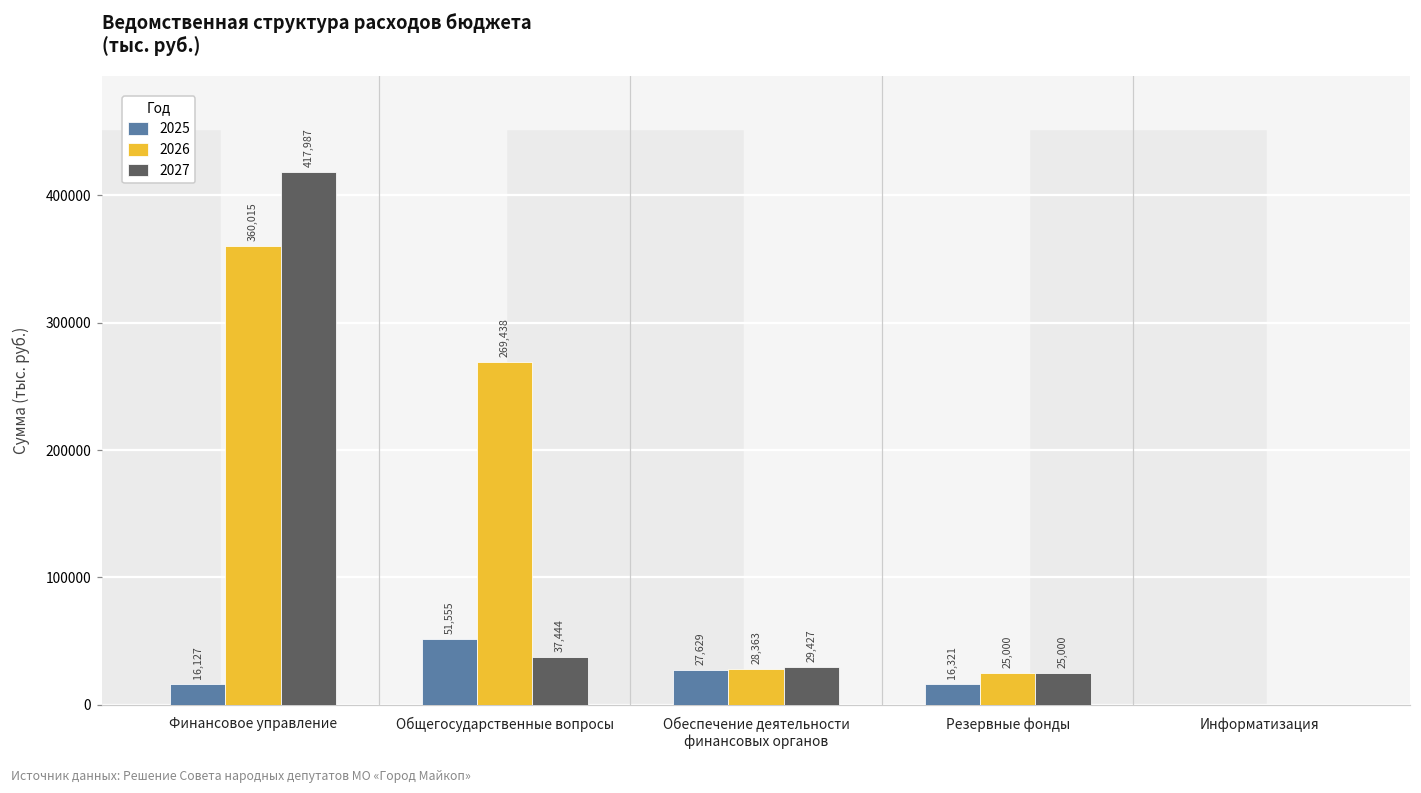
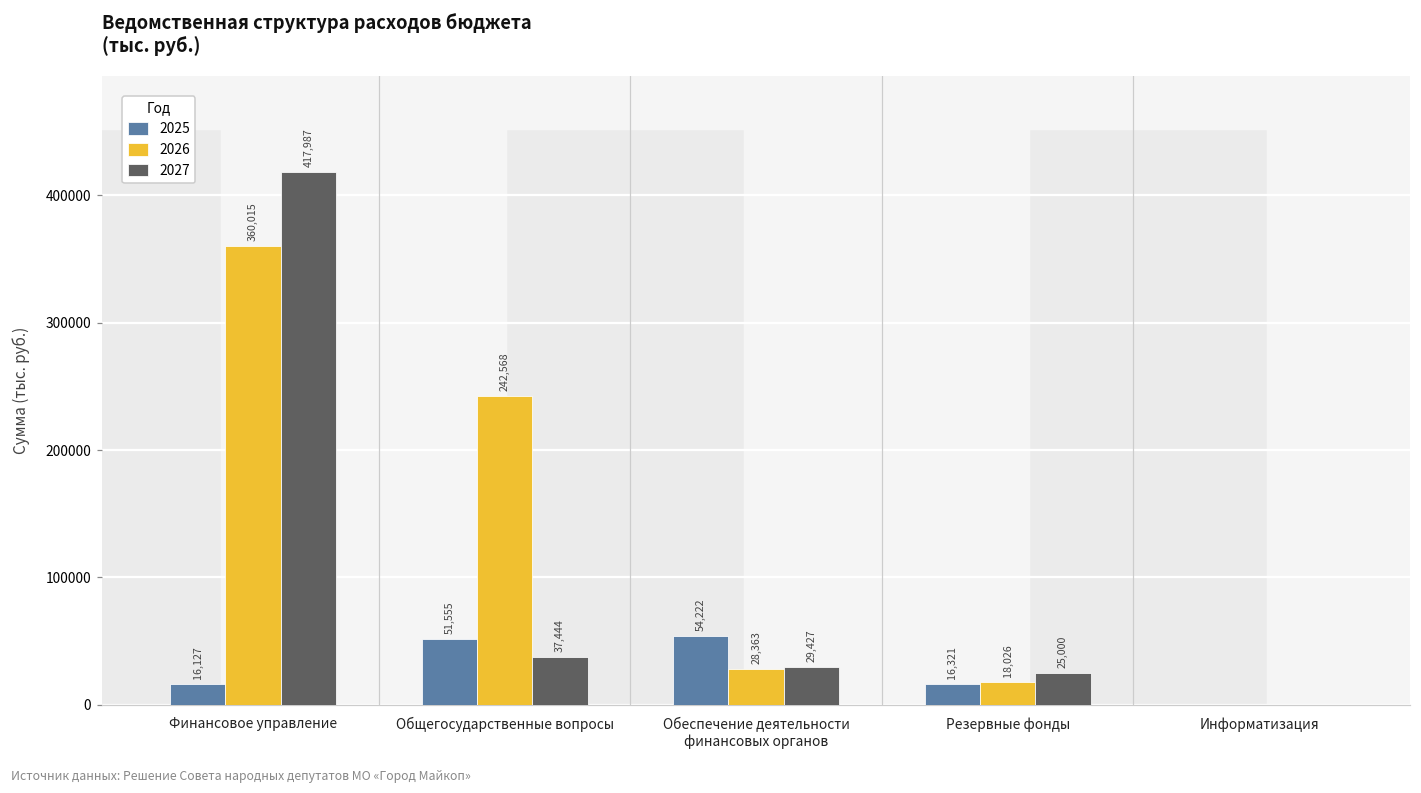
2026, Общегосударственные вопросы: 269,438 -> 242,568
2025, Обеспечение деятельности финансовых органов: 27,629 -> 54,222
2026, Резервные фонды: 25,000 -> 18,026
